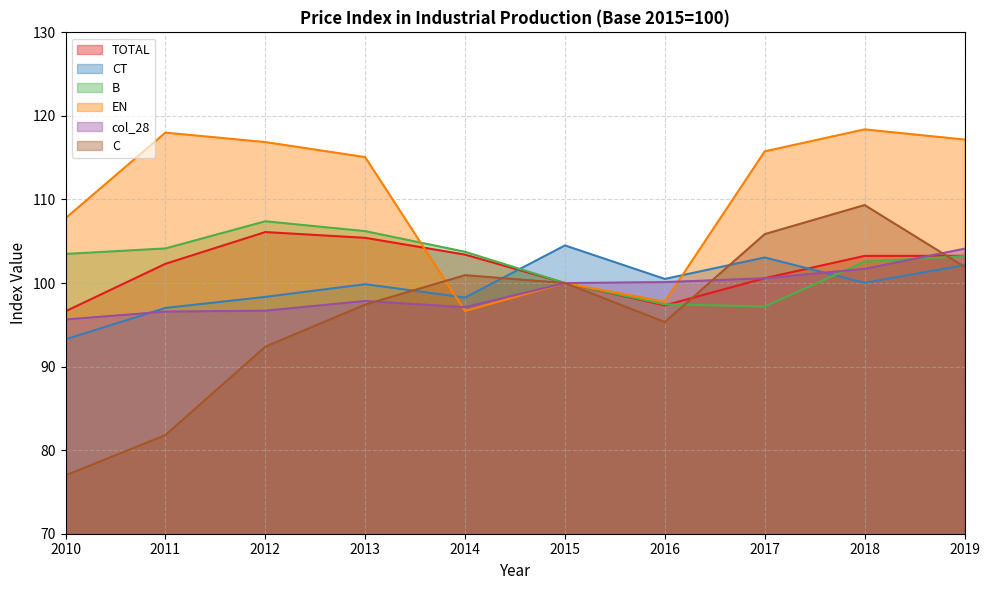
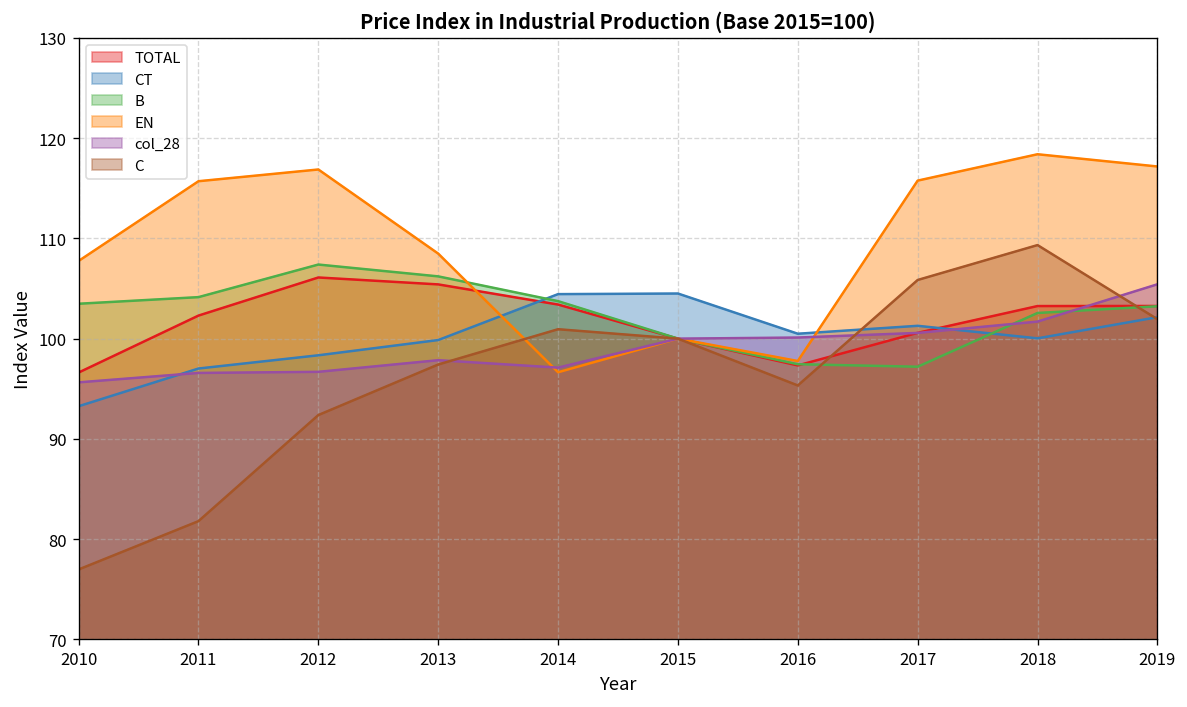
EN, 2011: 118 -> 116
EN, 2013: 115 -> 108
CT, 2014: 98 -> 104
CT, 2017: 103 -> 101
col_28, 2019: 104 -> 105
